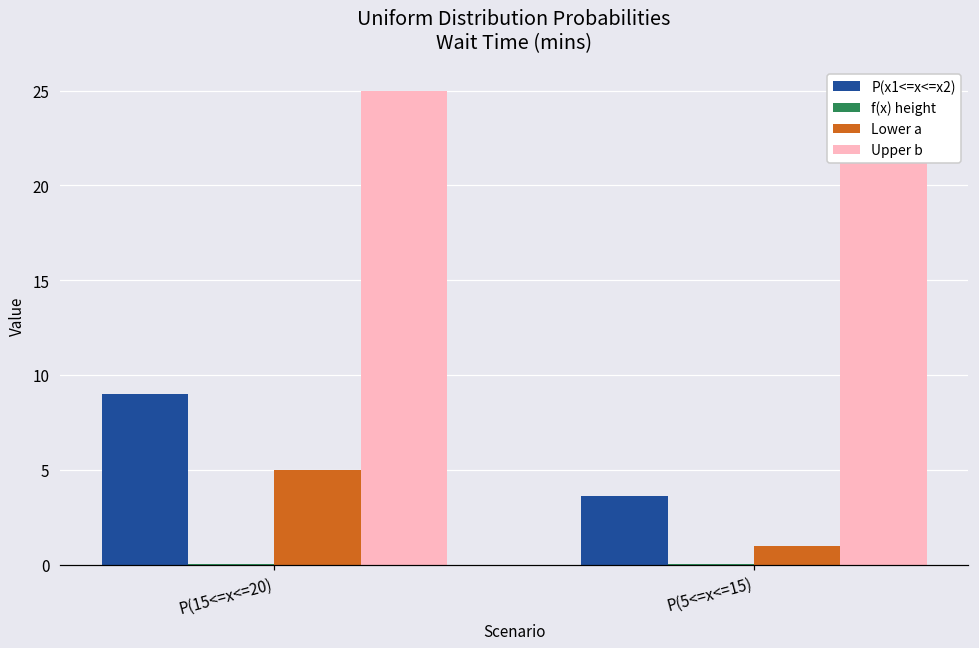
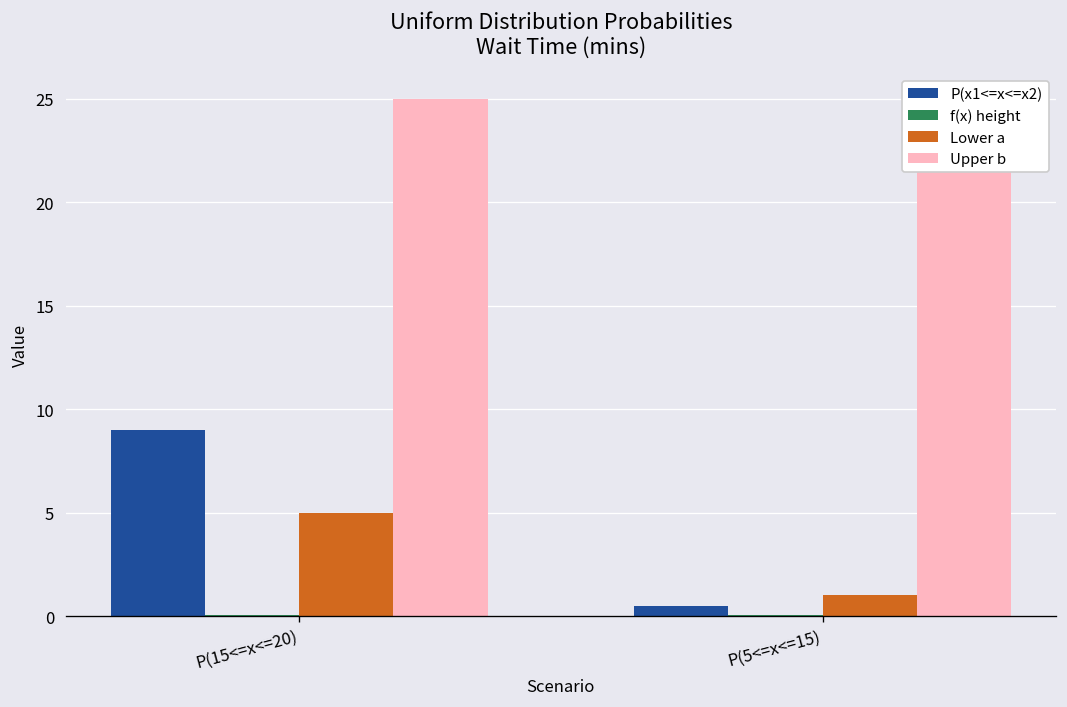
P(x1<=x<=x2), P(5<=x<=15): 3.6 -> 0.5
